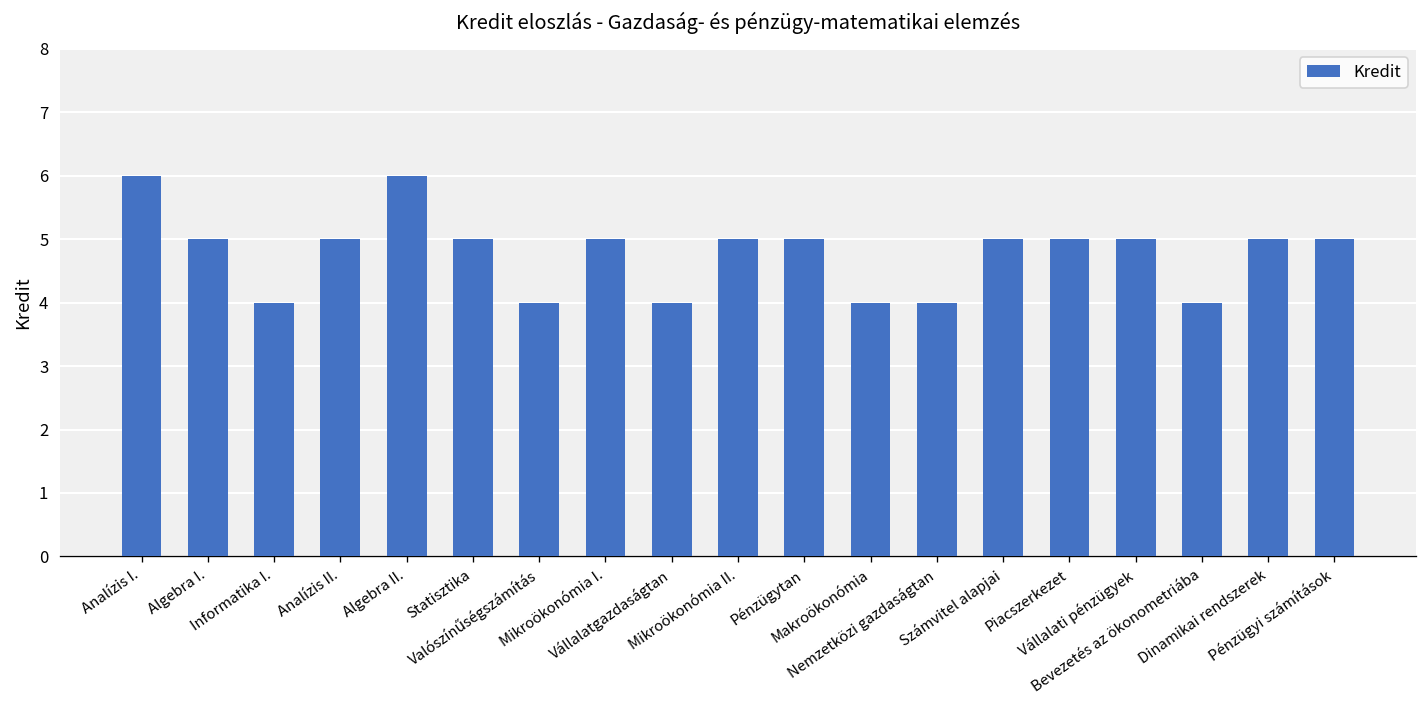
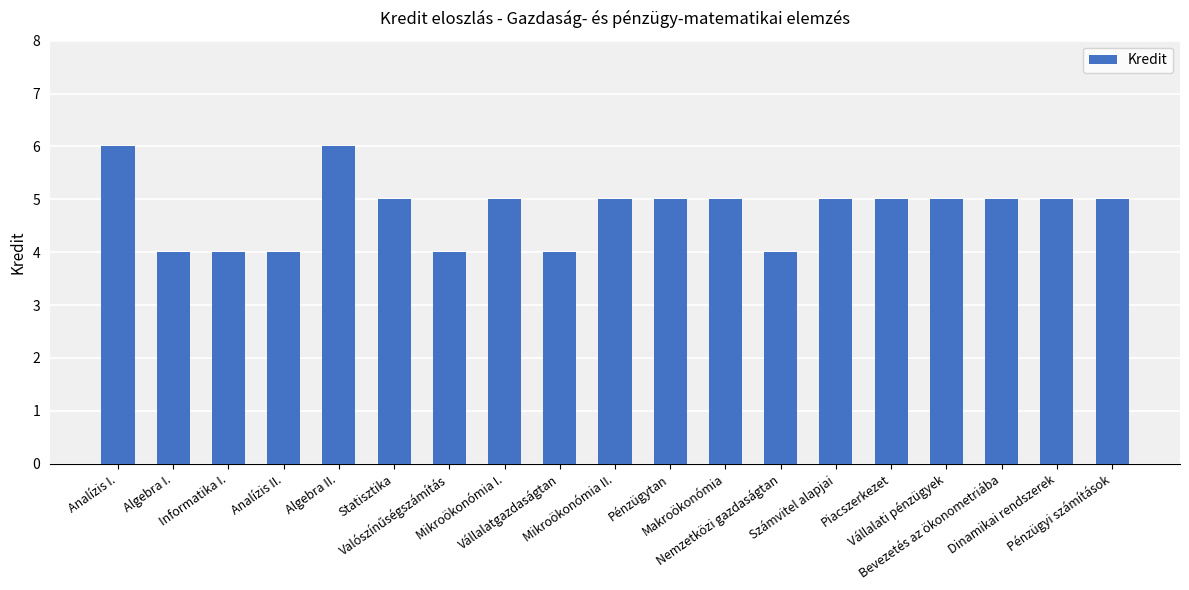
Algebra I.: 5 -> 4
Analízis II.: 5 -> 4
Makroökonómia: 4 -> 5
Bevezetés az ökonometriába: 4 -> 5
